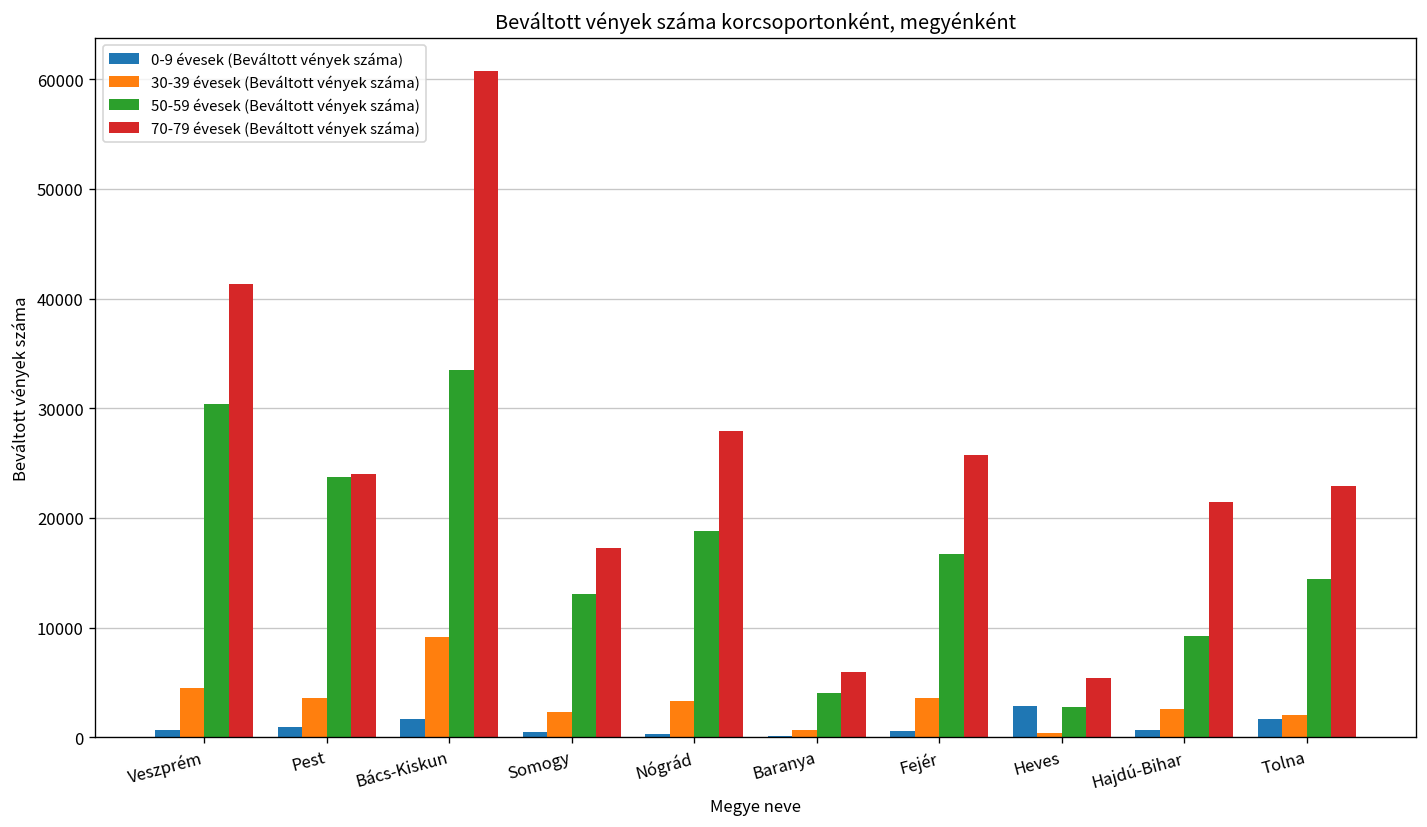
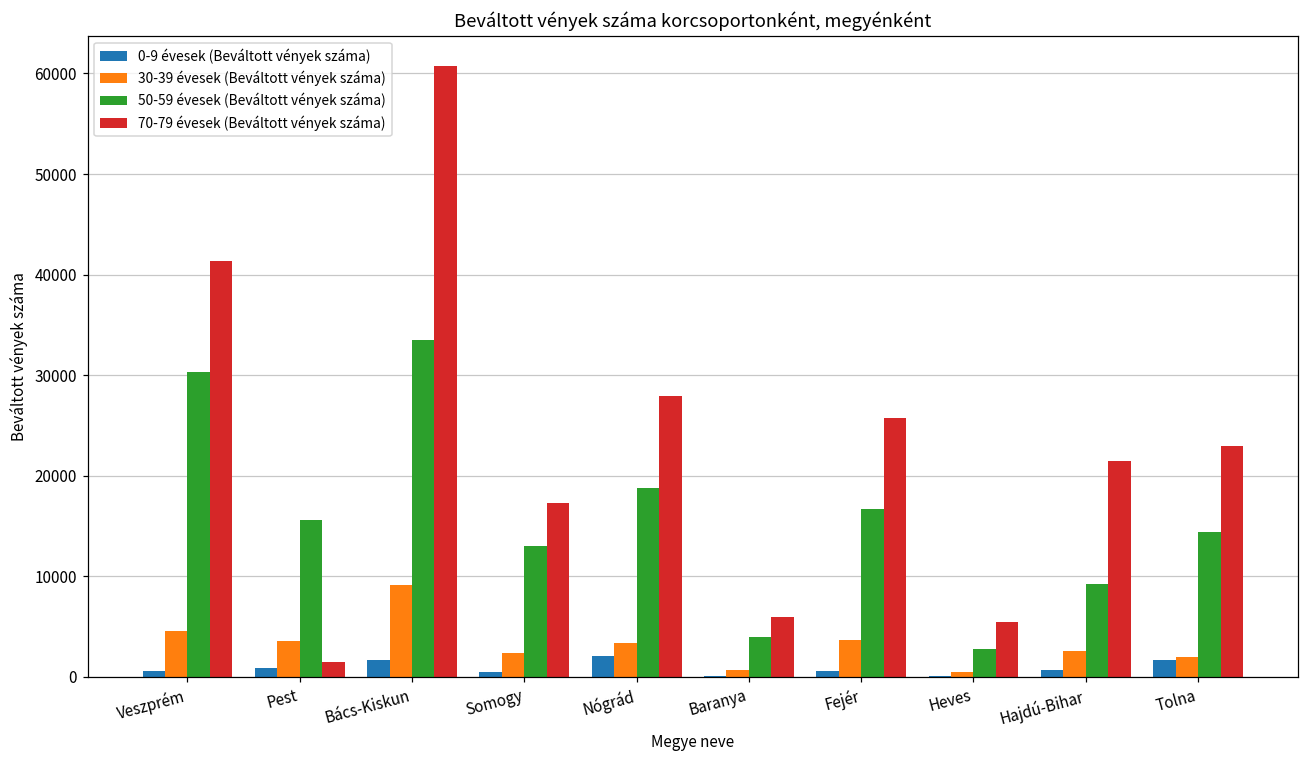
50-59 évesek (Beváltott vények száma), Pest: 24000 -> 16000
70-79 évesek (Beváltott vények száma), Pest: 24000 -> 2000
0-9 évesek (Beváltott vények száma), Nógrád: 0 -> 2000
0-9 évesek (Beváltott vények száma), Heves: 3000 -> 0
